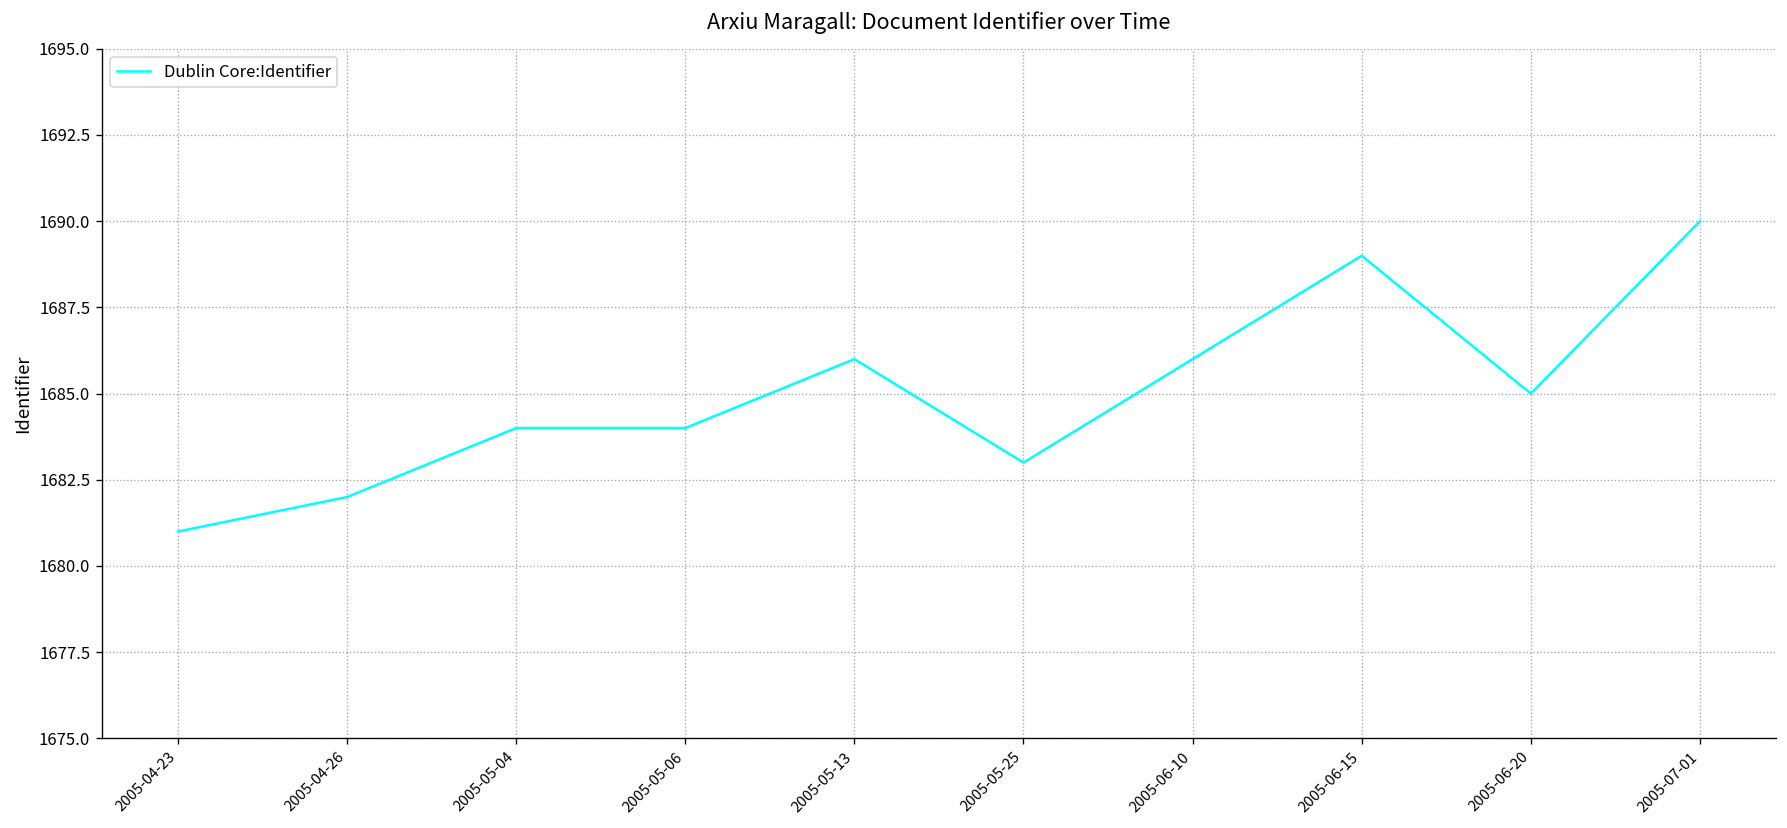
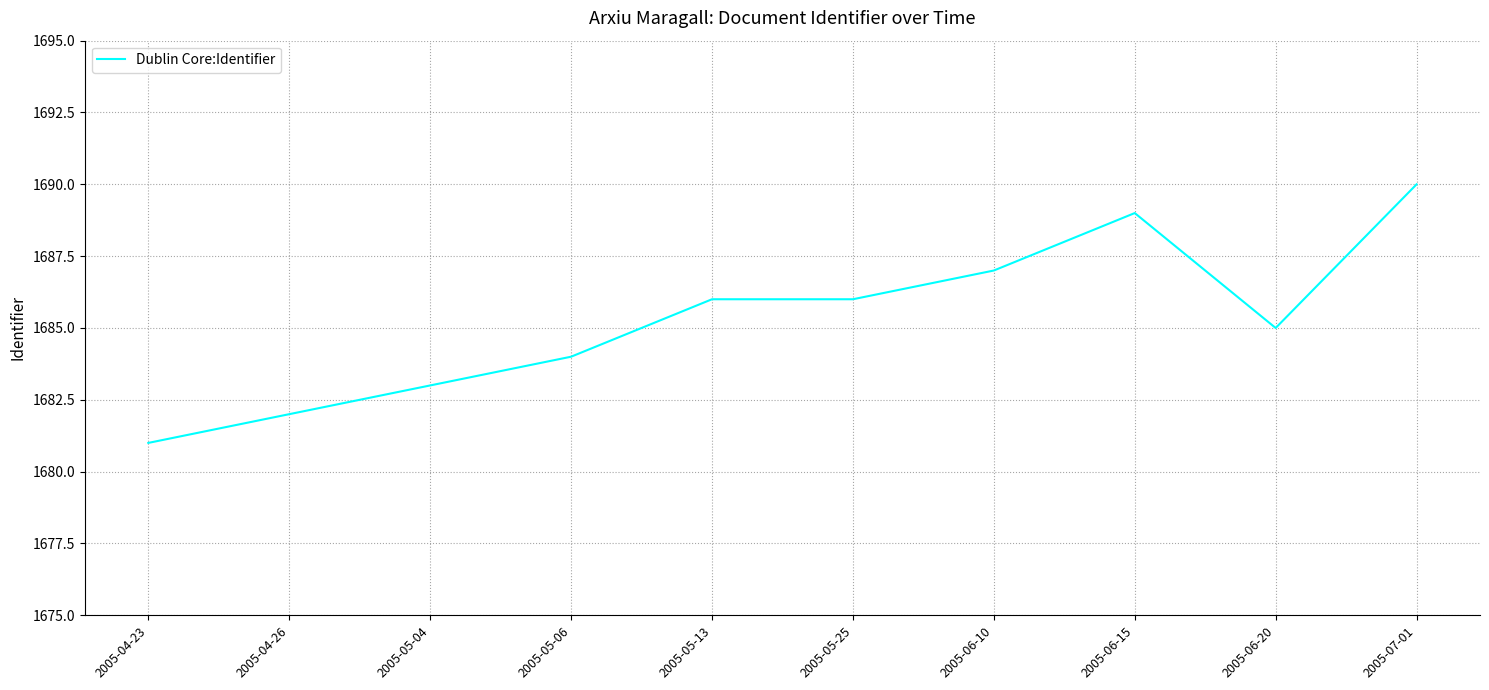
2005-05-04: 1684 -> 1683
2005-05-25: 1683 -> 1686
2005-06-10: 1686 -> 1687
